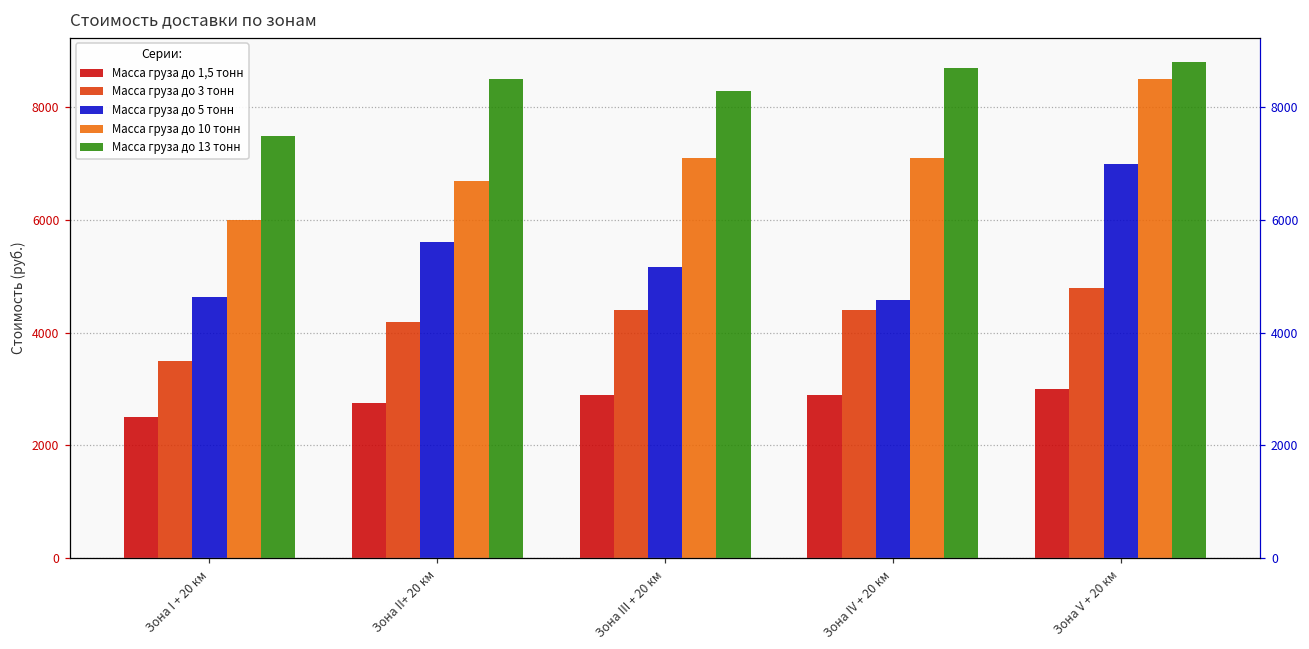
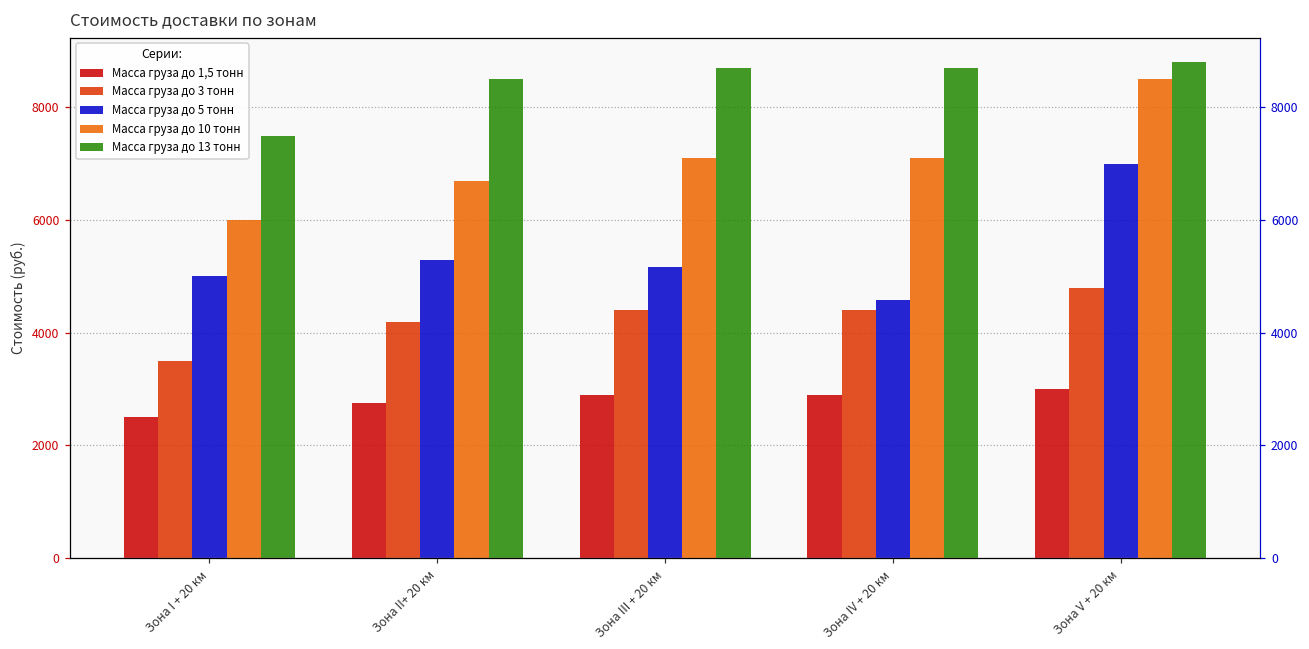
Масса груза до 5 тонн, Зона I + 20 км: 4600 -> 5000
Масса груза до 5 тонн, Зона II+ 20 км: 5600 -> 5300
Масса груза до 13 тонн, Зона III + 20 км: 8300 -> 8700
